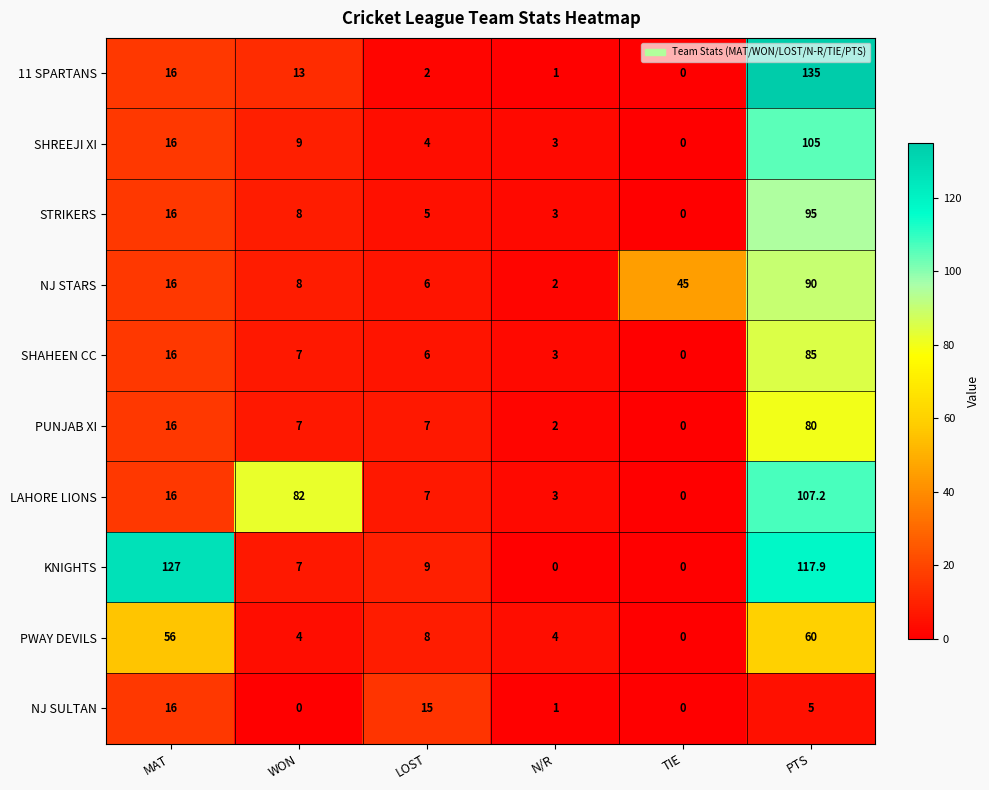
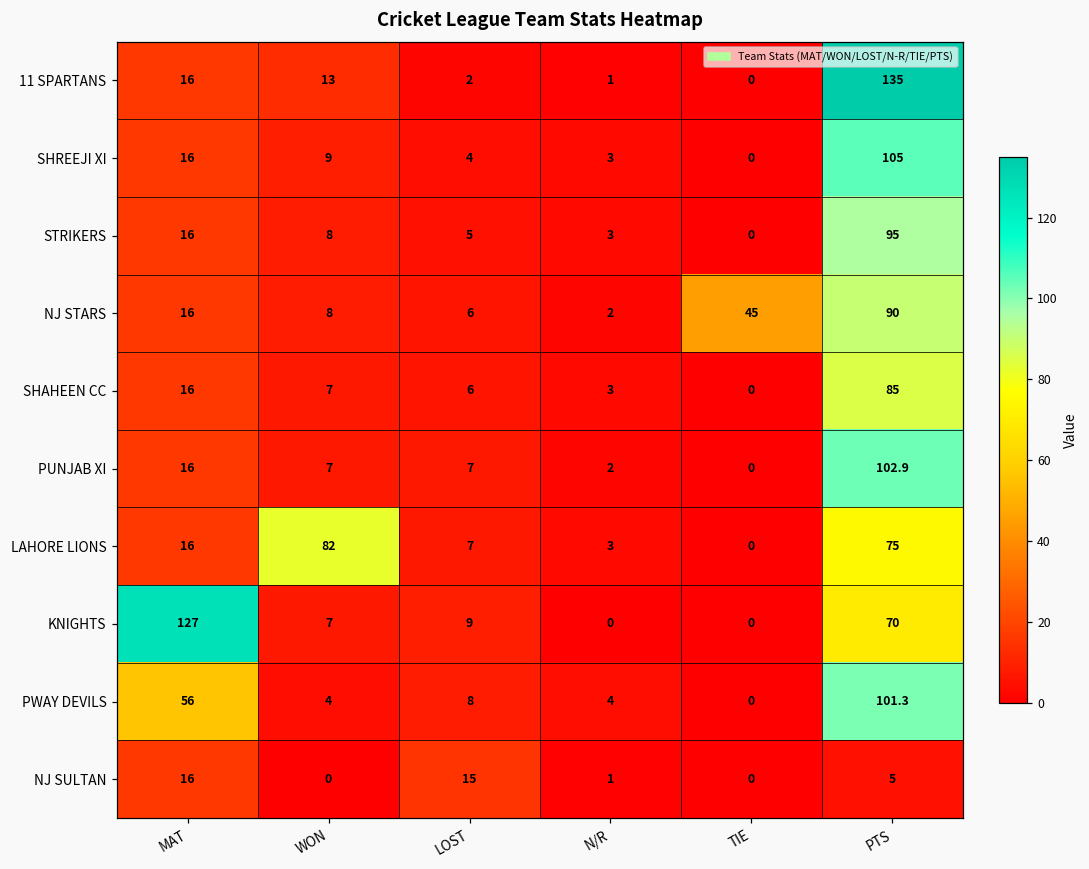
PUNJAB XI, PTS: 80 -> 102.9
LAHORE LIONS, PTS: 107.2 -> 75
KNIGHTS, PTS: 117.9 -> 70
PWAY DEVILS, PTS: 60 -> 101.3
